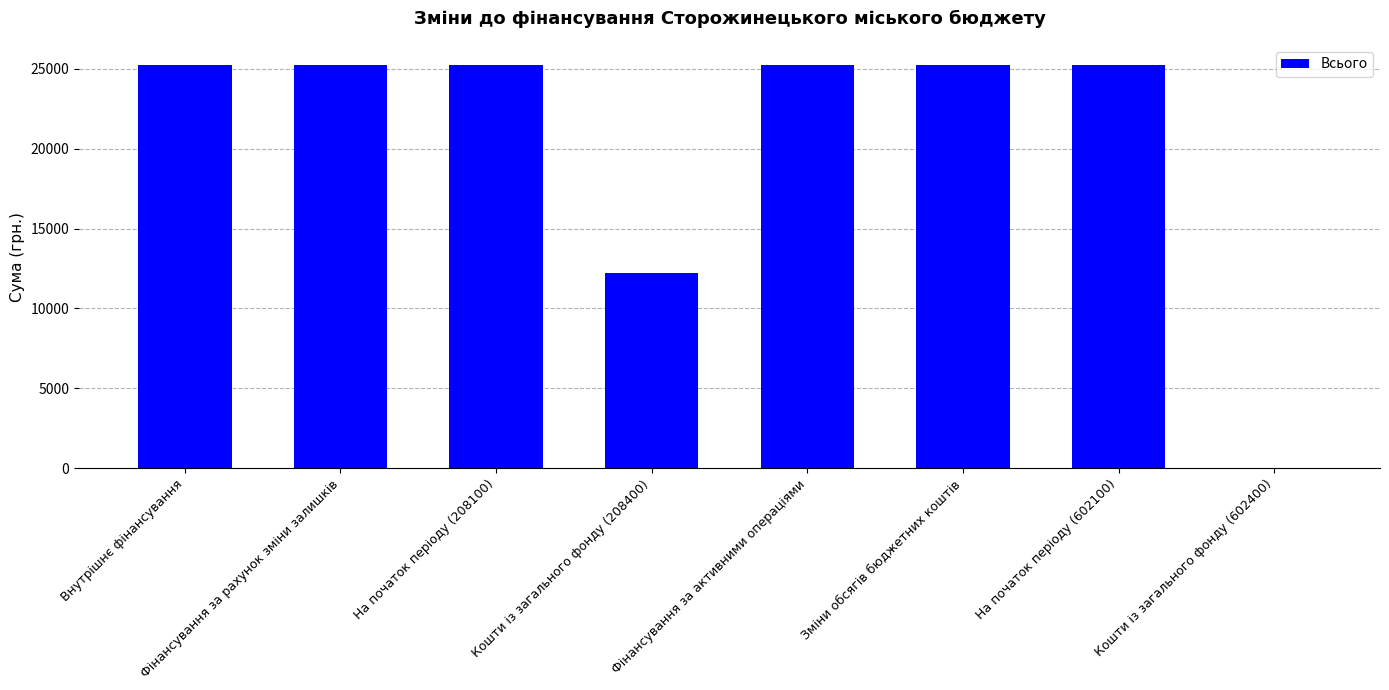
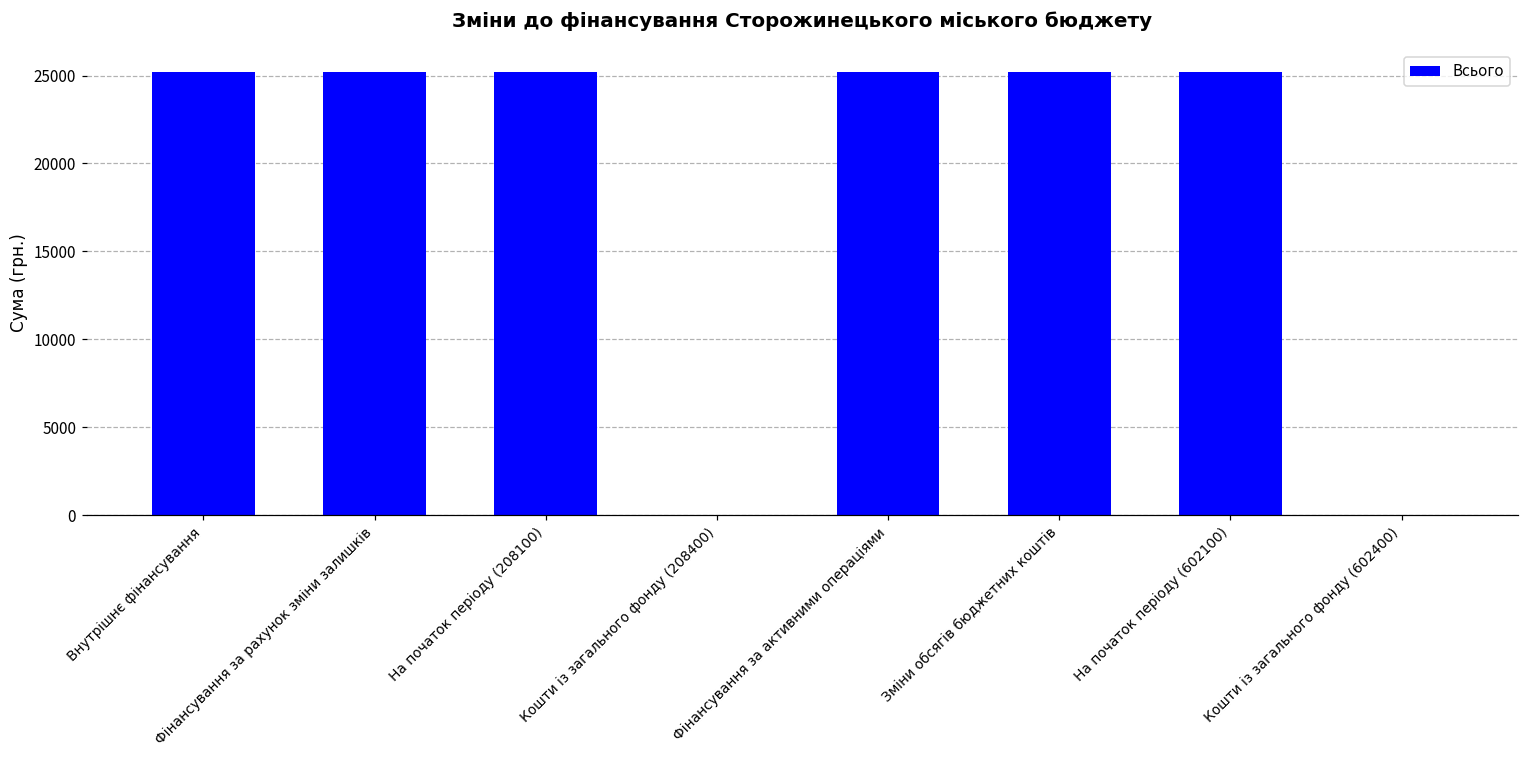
Кошти із загального фонду (208400): 12200 -> 0
